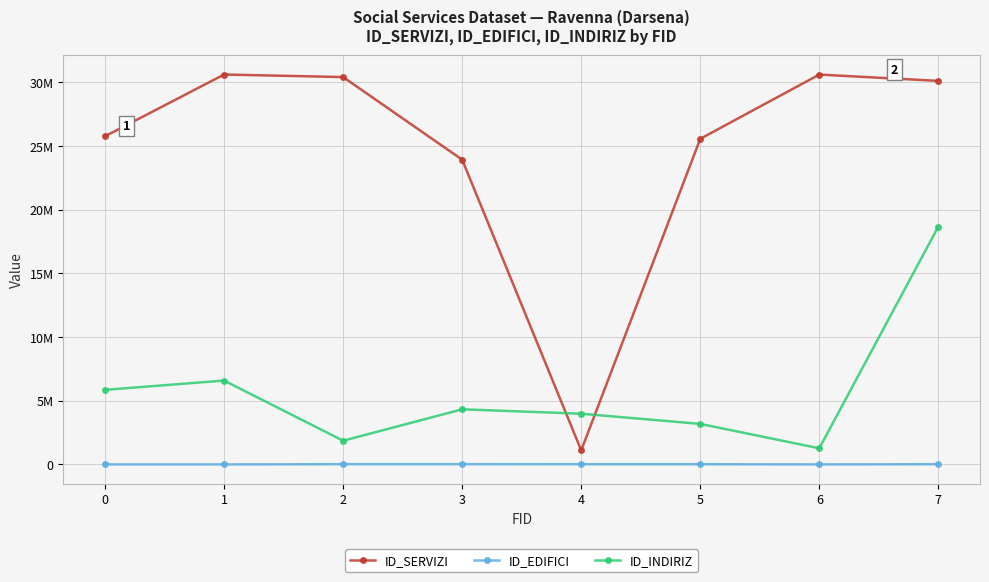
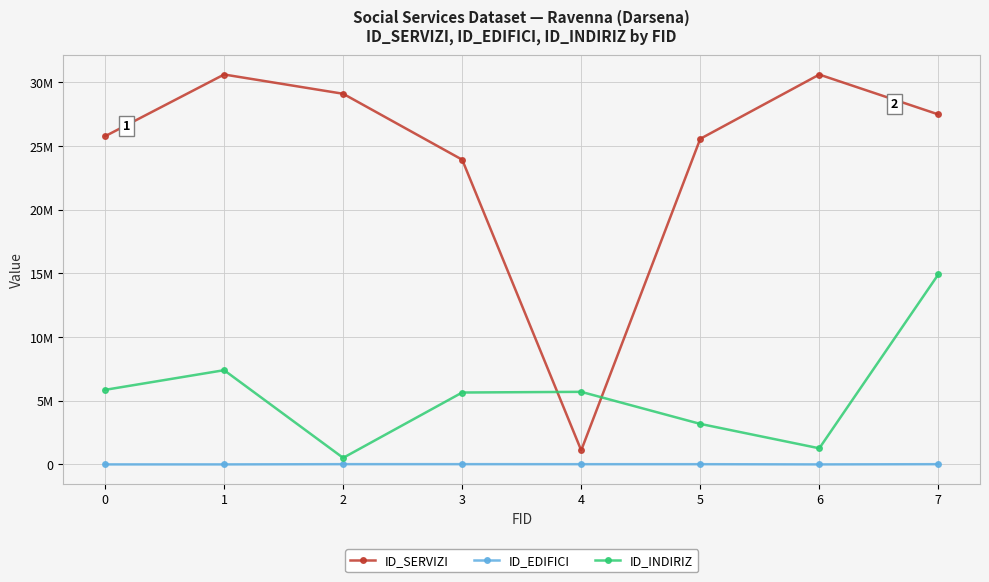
ID_INDIRIZ, 1: 6600000 -> 7400000
ID_SERVIZI, 2: 30400000 -> 29100000
ID_INDIRIZ, 2: 1900000 -> 500000
ID_INDIRIZ, 3: 4300000 -> 5600000
ID_INDIRIZ, 4: 4000000 -> 5700000
ID_SERVIZI, 7: 30100000 -> 27500000
ID_INDIRIZ, 7: 18700000 -> 14900000
